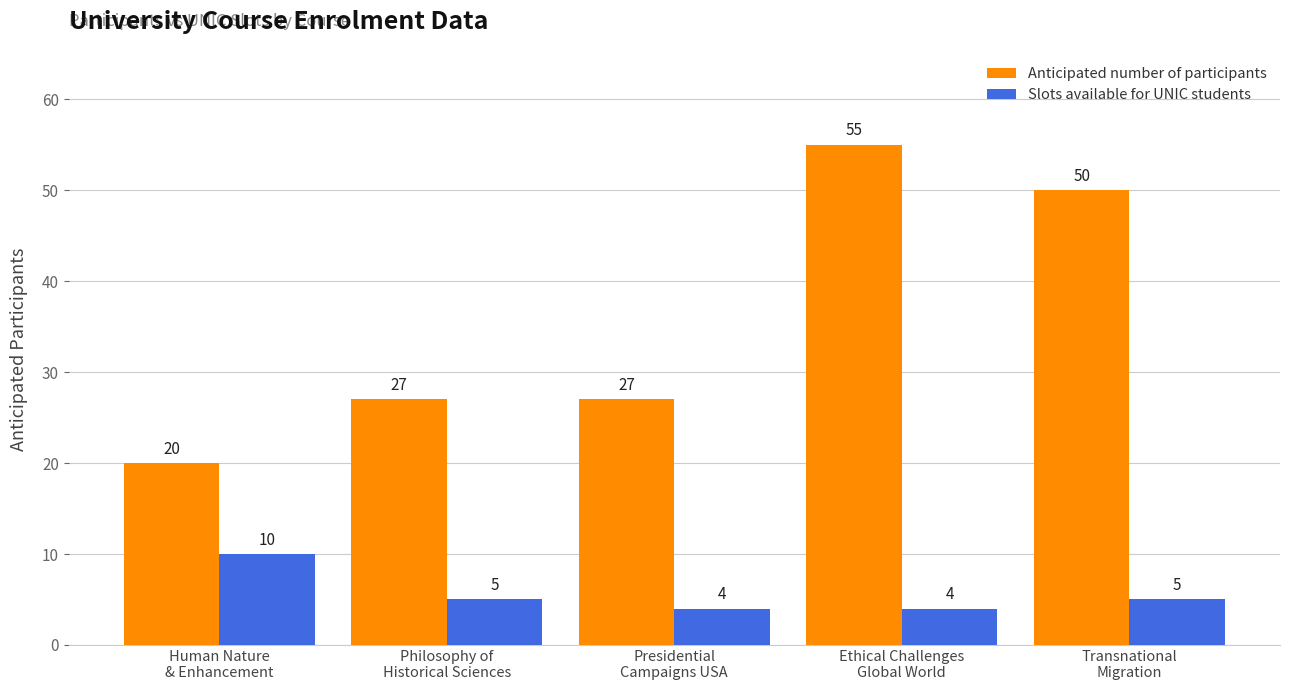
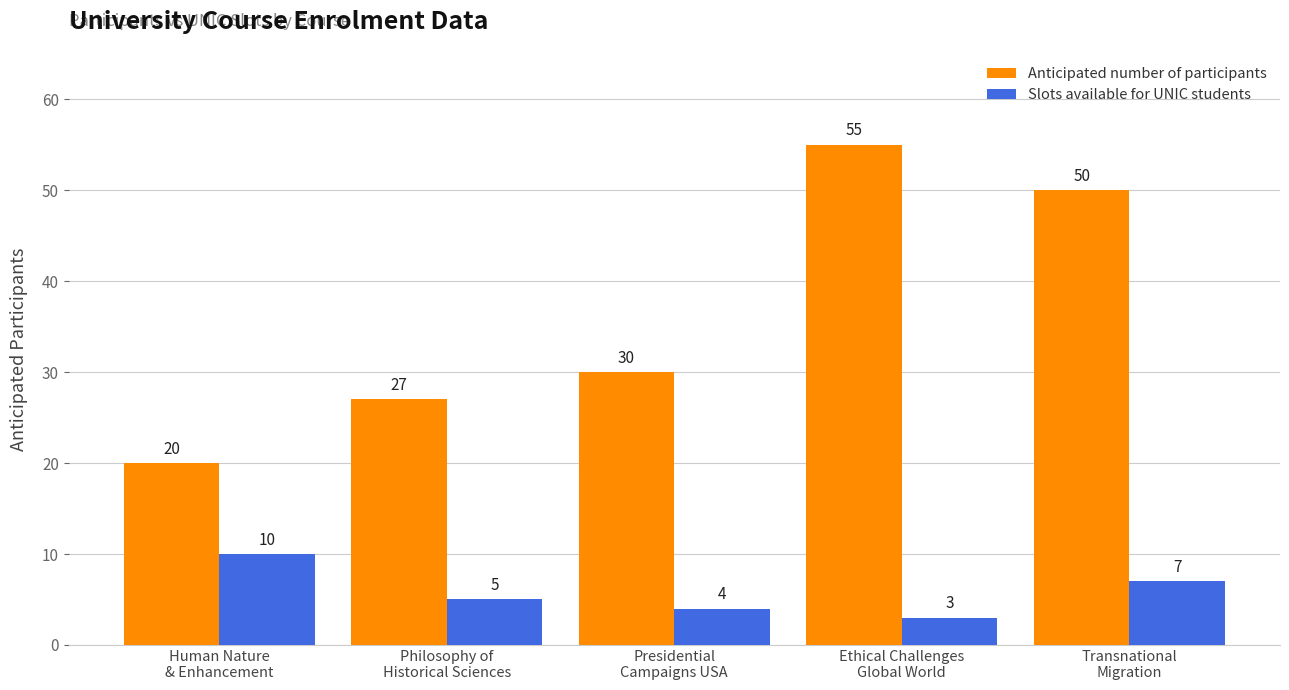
Anticipated number of participants, Presidential Campaigns USA: 27 -> 30
Slots available for UNIC students, Ethical Challenges Global World: 4 -> 3
Slots available for UNIC students, Transnational Migration: 5 -> 7
